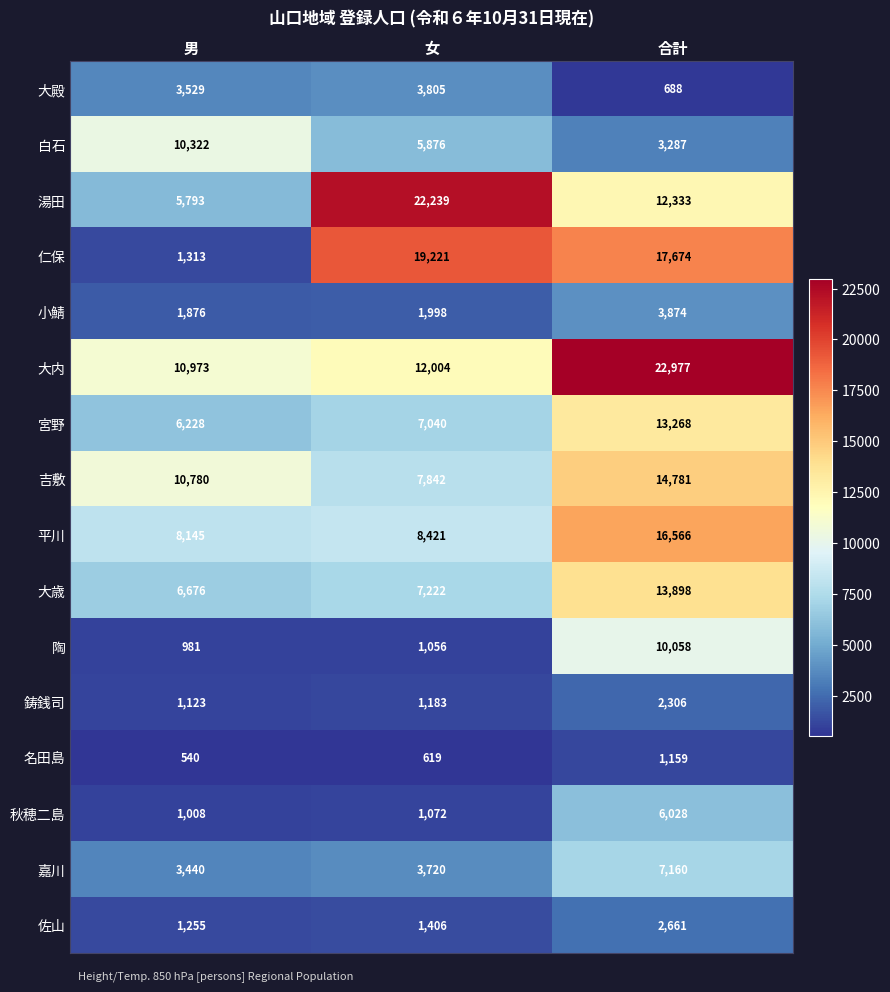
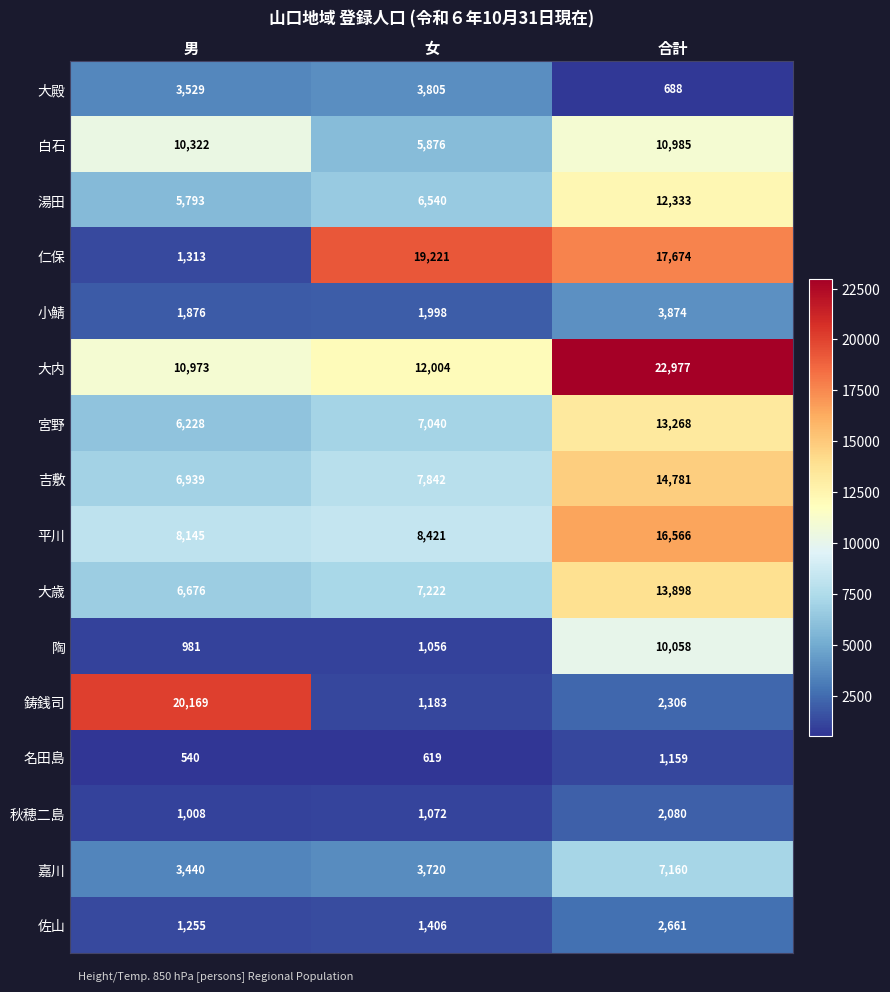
白石, 合計: 3,287 -> 10,985
湯田, 女: 22,239 -> 6,540
吉敷, 男: 10,780 -> 6,939
鋳銭司, 男: 1,123 -> 20,169
秋穂二島, 合計: 6,028 -> 2,080
